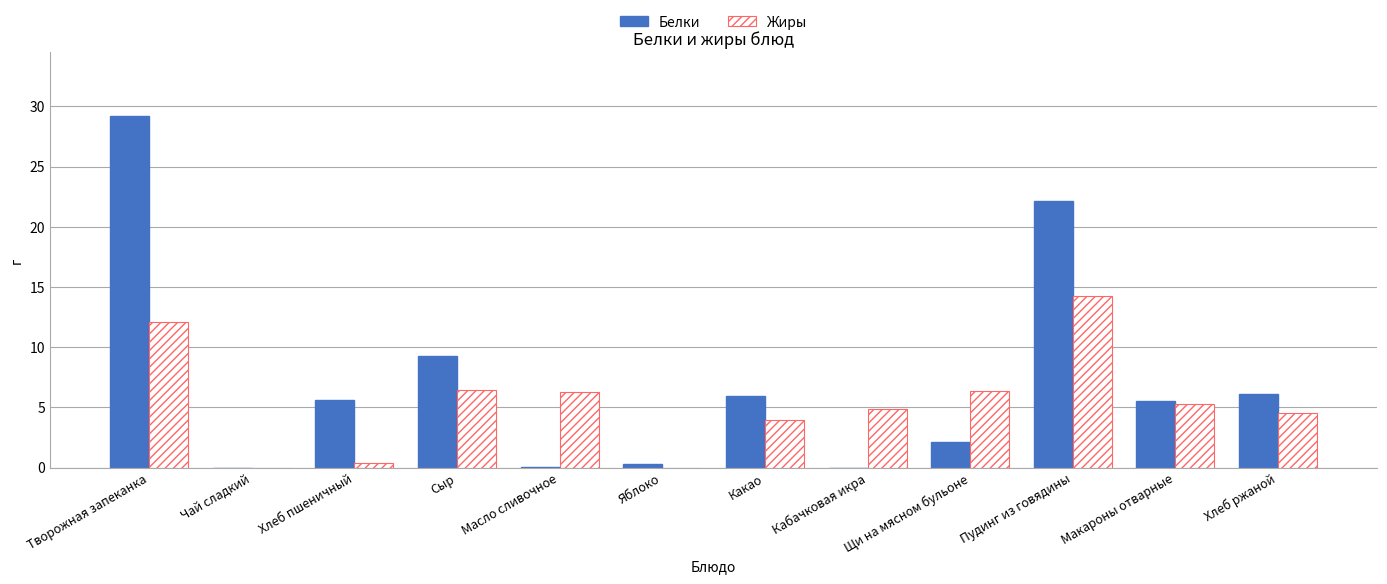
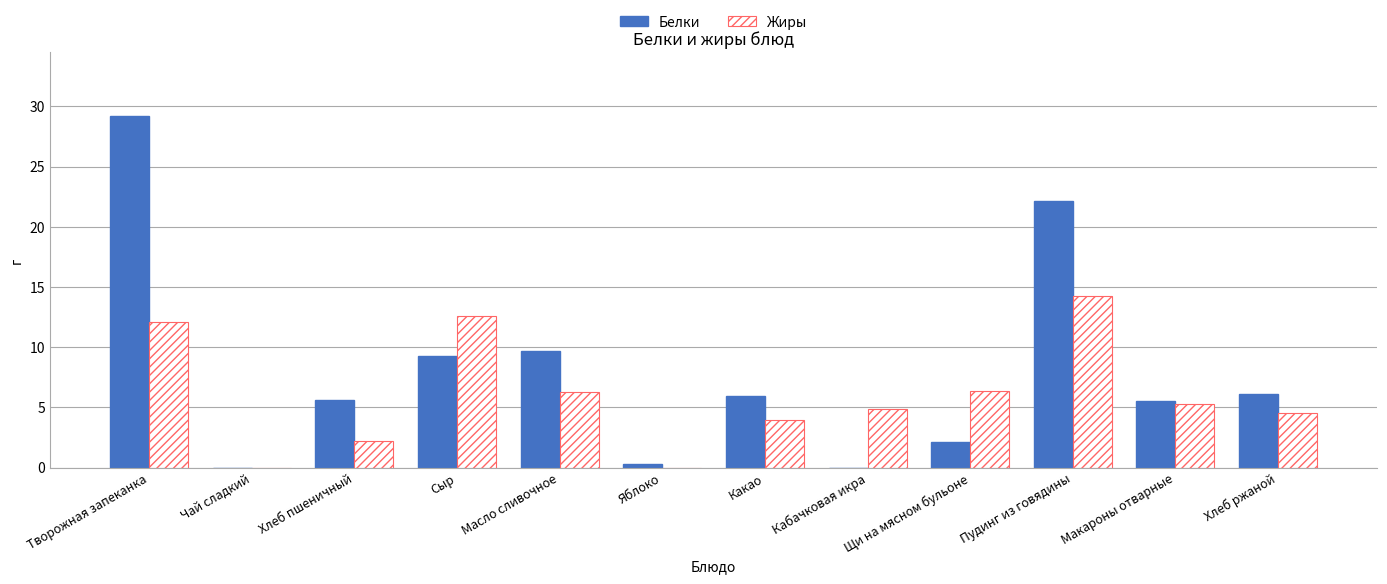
Жиры, Хлеб пшеничный: 0.4 -> 2.2
Жиры, Сыр: 6.4 -> 12.6
Белки, Масло сливочное: 0.0 -> 9.7
